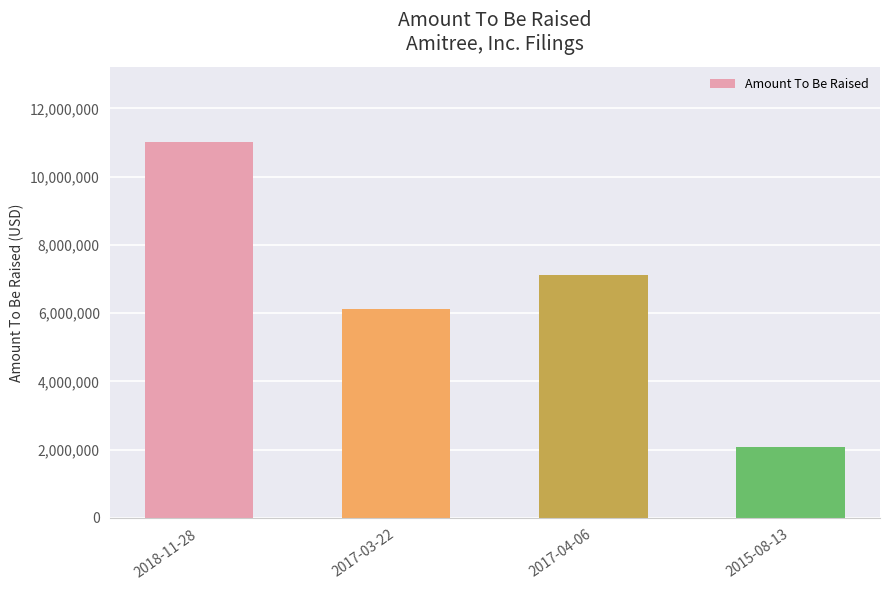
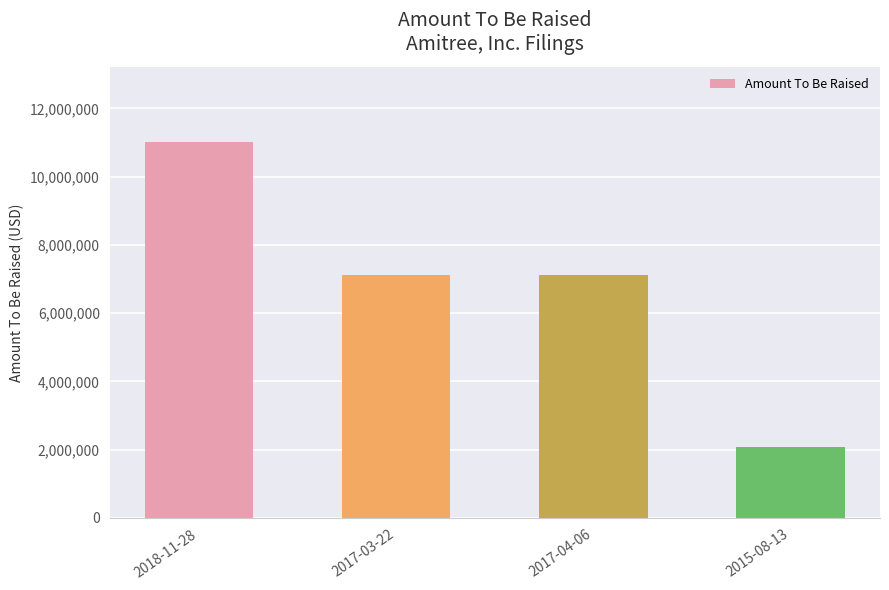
2017-03-22: 6,100,000 -> 7,100,000
